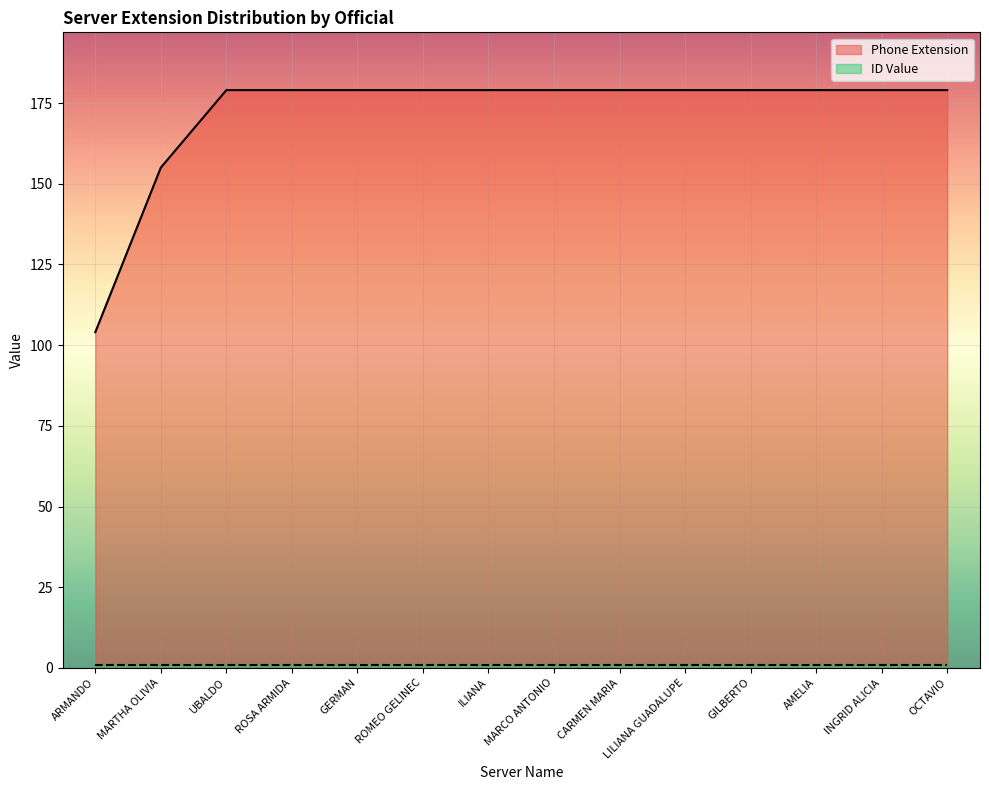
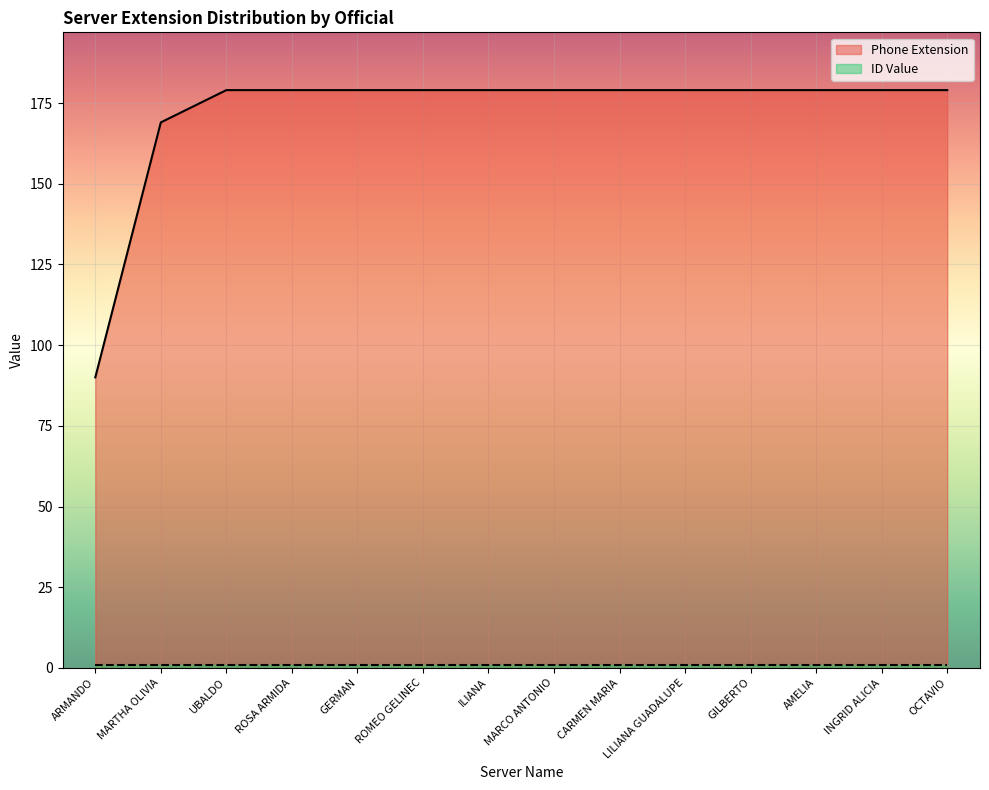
Phone Extension, ARMANDO: 104 -> 90
Phone Extension, MARTHA OLIVIA: 155 -> 169
